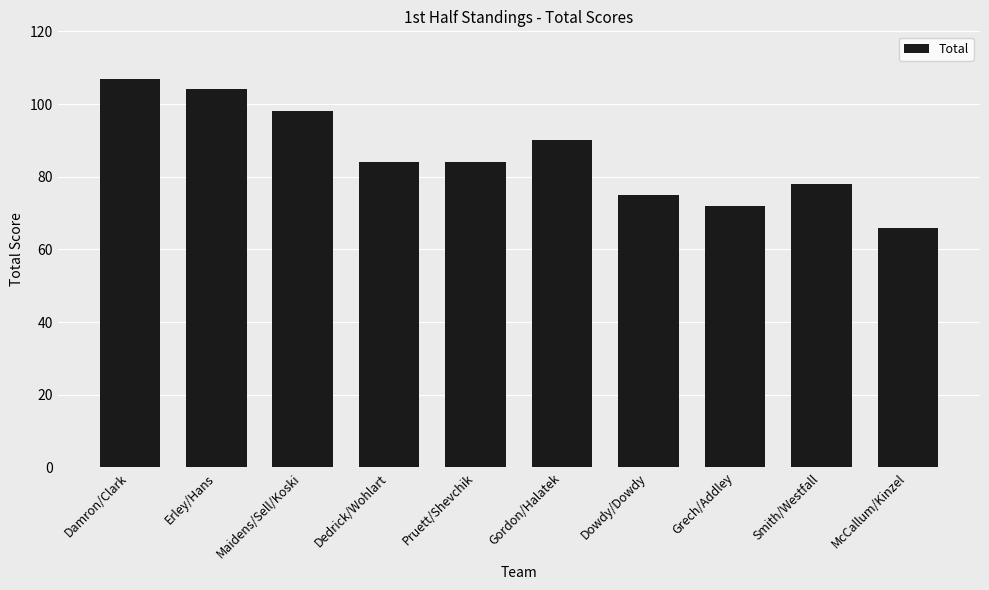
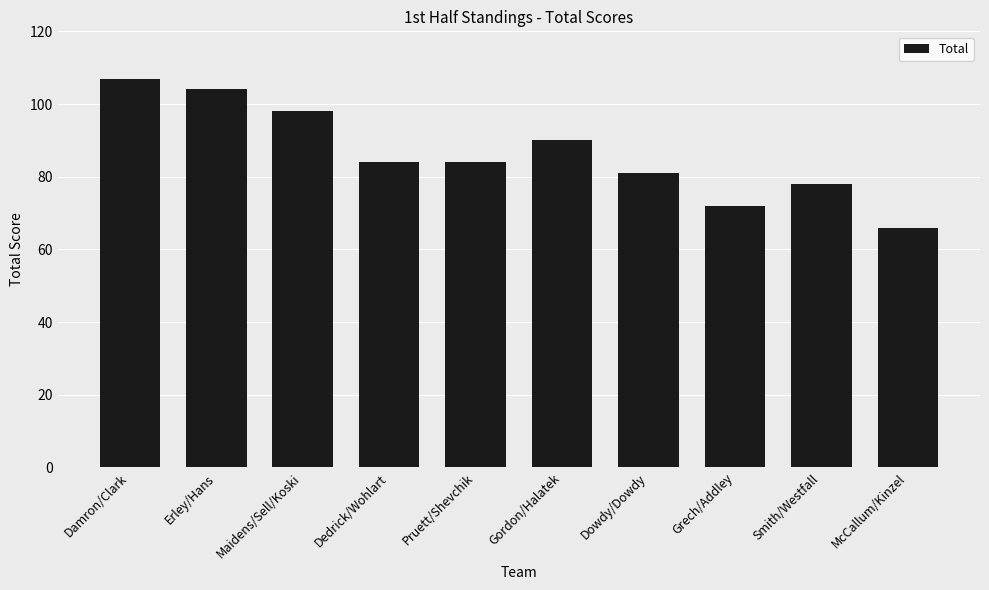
Dowdy/Dowdy: 75 -> 81
